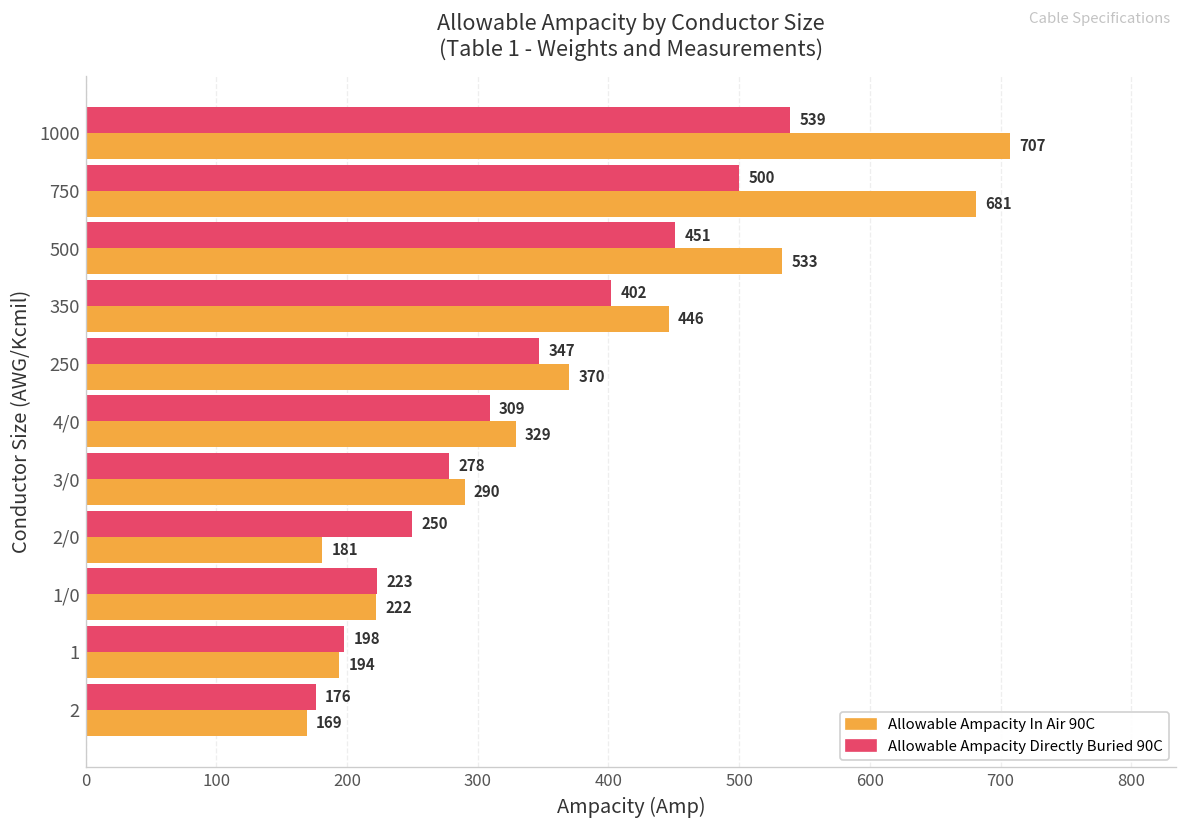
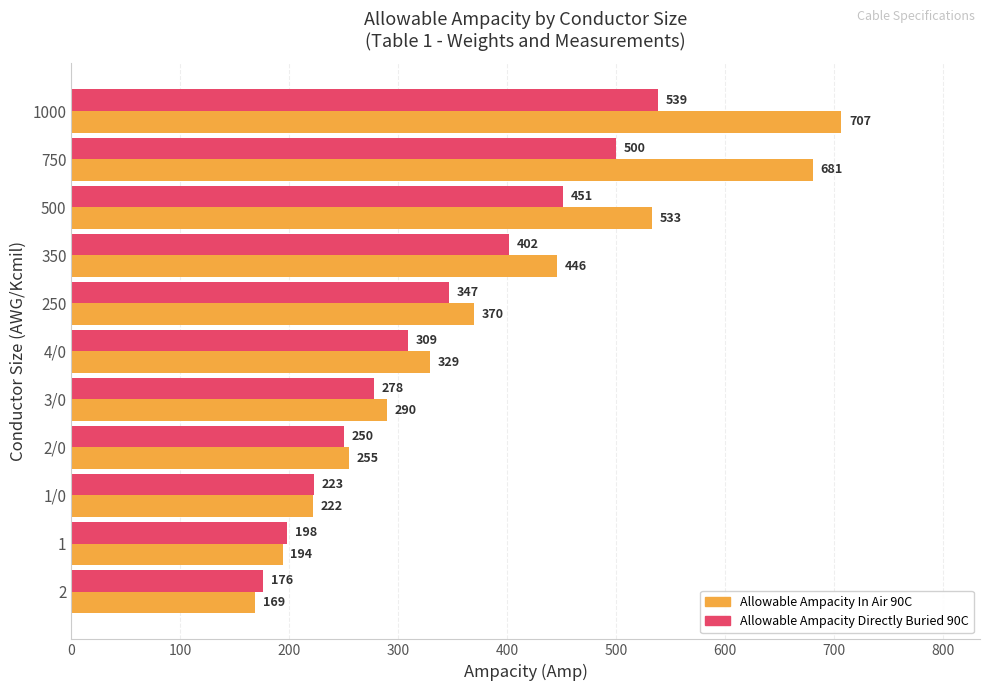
Allowable Ampacity In Air 90C, 2/0: 181 -> 255
